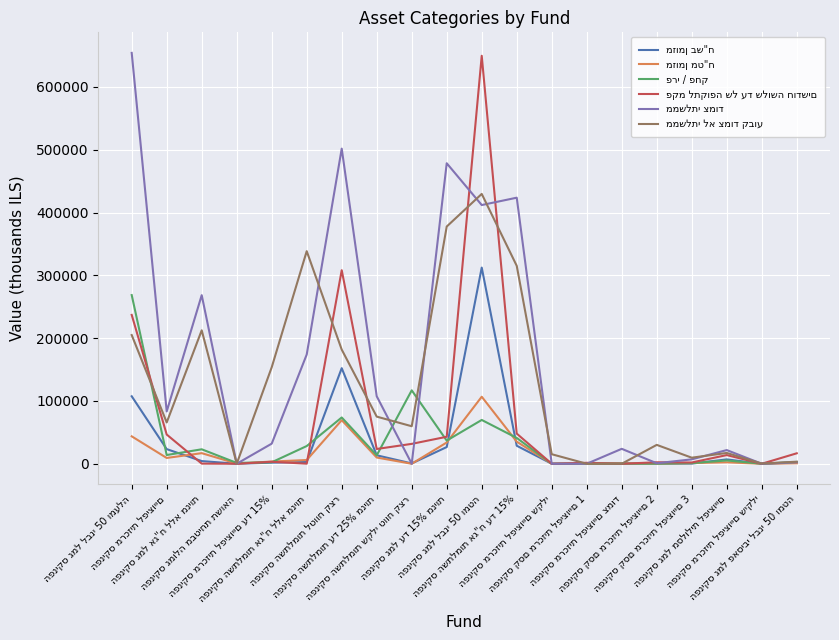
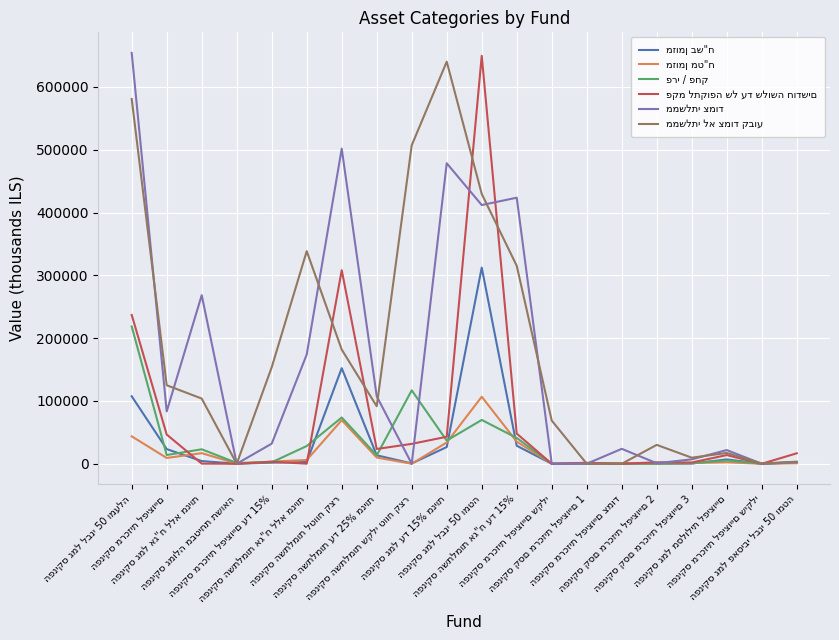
פרי / פחק, הפניקס גמל לבני 50 ומעלה: 270000 -> 220000
ממשלתי לא צמוד קבוע, הפניקס גמל לבני 50 ומעלה: 200000 -> 580000
ממשלתי לא צמוד קבוע, הפניקס מרכזית לפיצויים: 70000 -> 130000
ממשלתי לא צמוד קבוע, הפניקס גמל אג"ח ללא מניות: 210000 -> 100000
ממשלתי לא צמוד קבוע, הפניקס השתלמות עד 25% מניות: 80000 -> 90000
ממשלתי לא צמוד קבוע, הפניקס השתלמות שקלי טווח קצר: 60000 -> 510000
ממשלתי לא צמוד קבוע, הפניקס גמל עד 15% מניות: 380000 -> 640000
ממשלתי לא צמוד קבוע, הפניקס מרכזית לפיצויים שקלי: 20000 -> 70000
